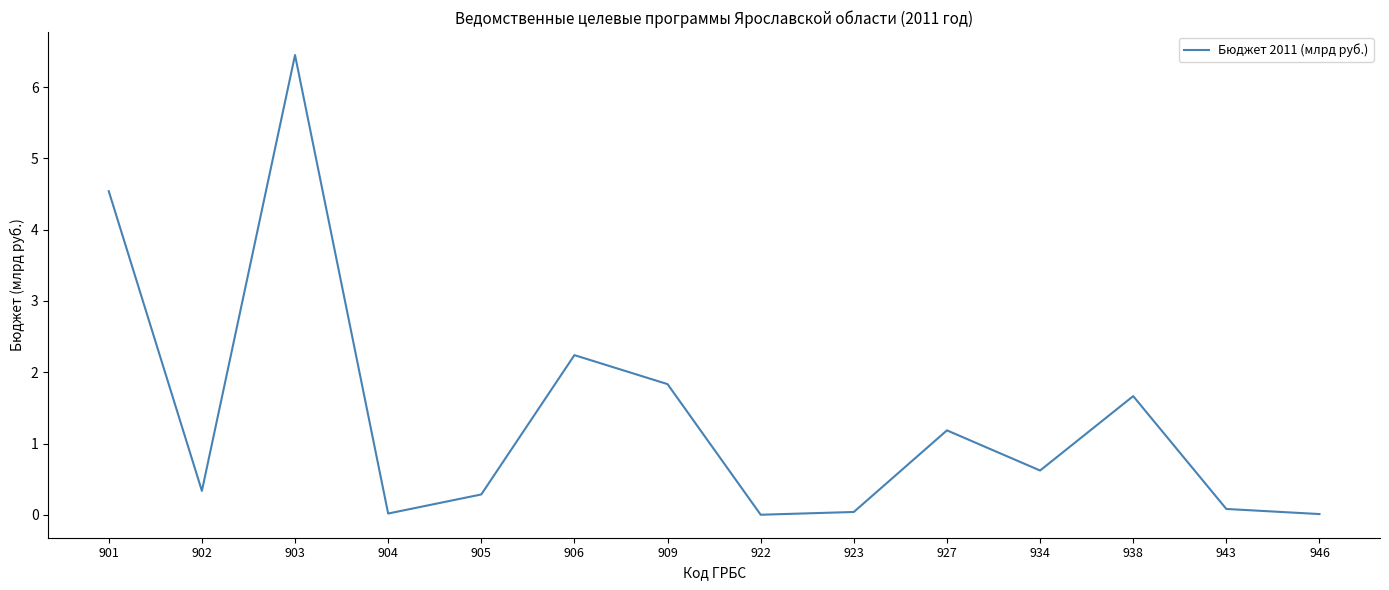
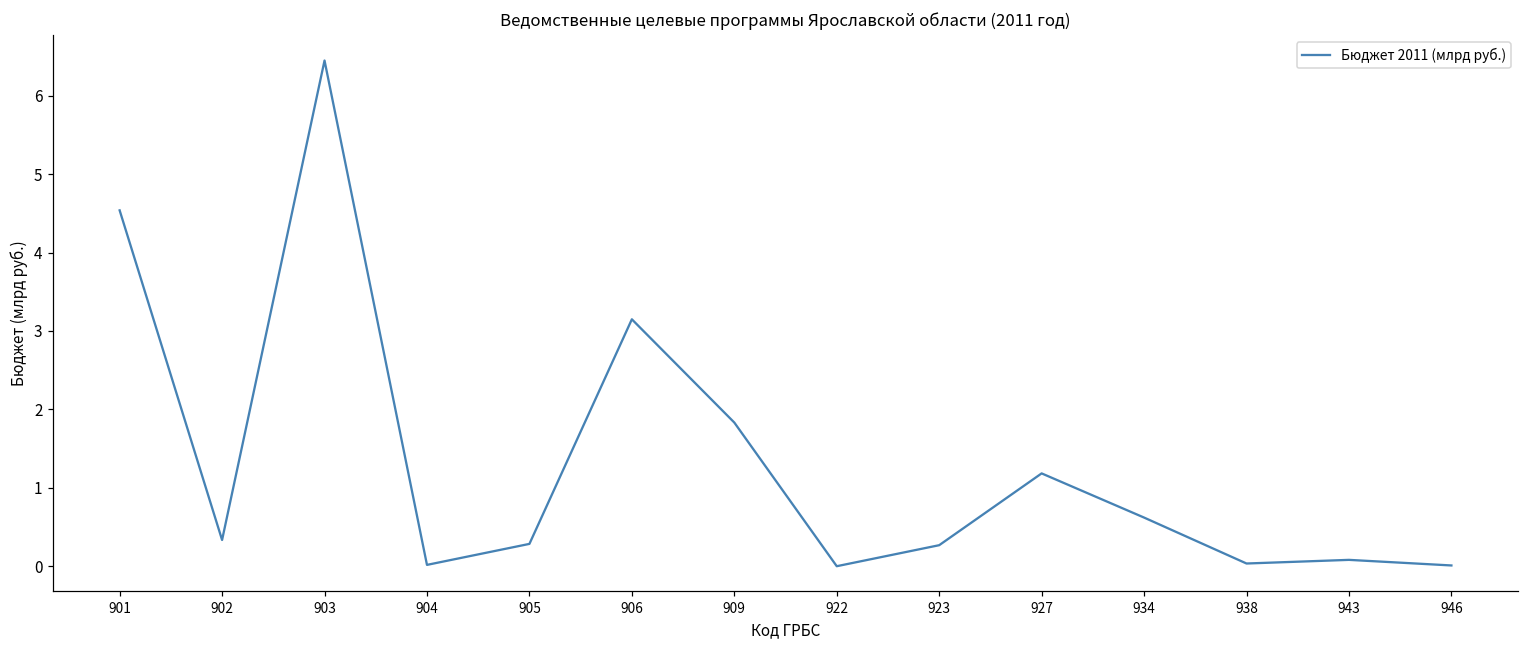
906: 2.2 -> 3.1
923: 0.0 -> 0.3
938: 1.7 -> 0.0
